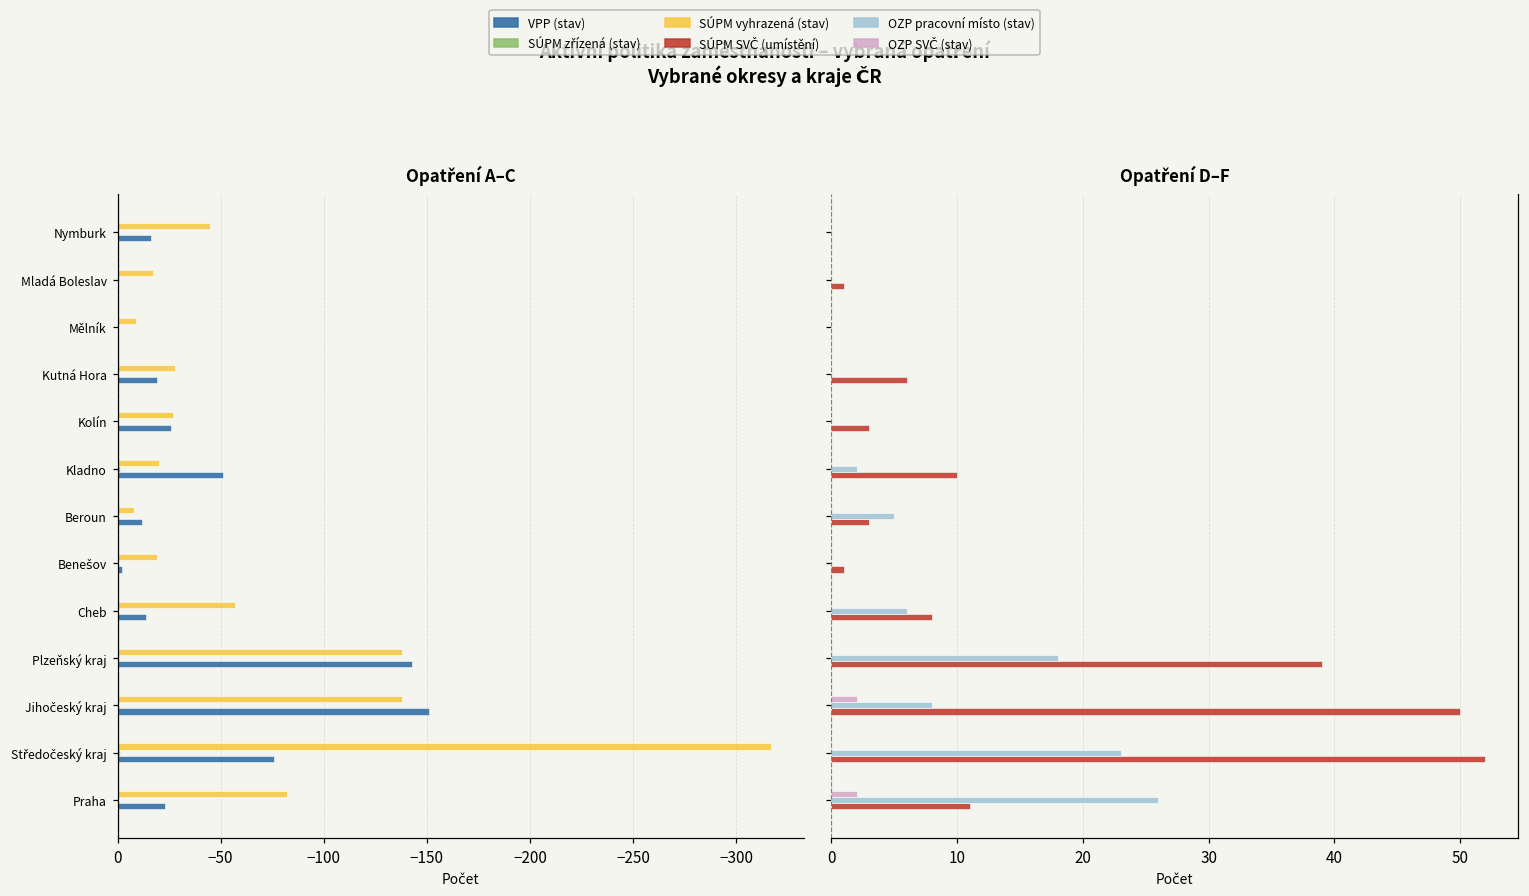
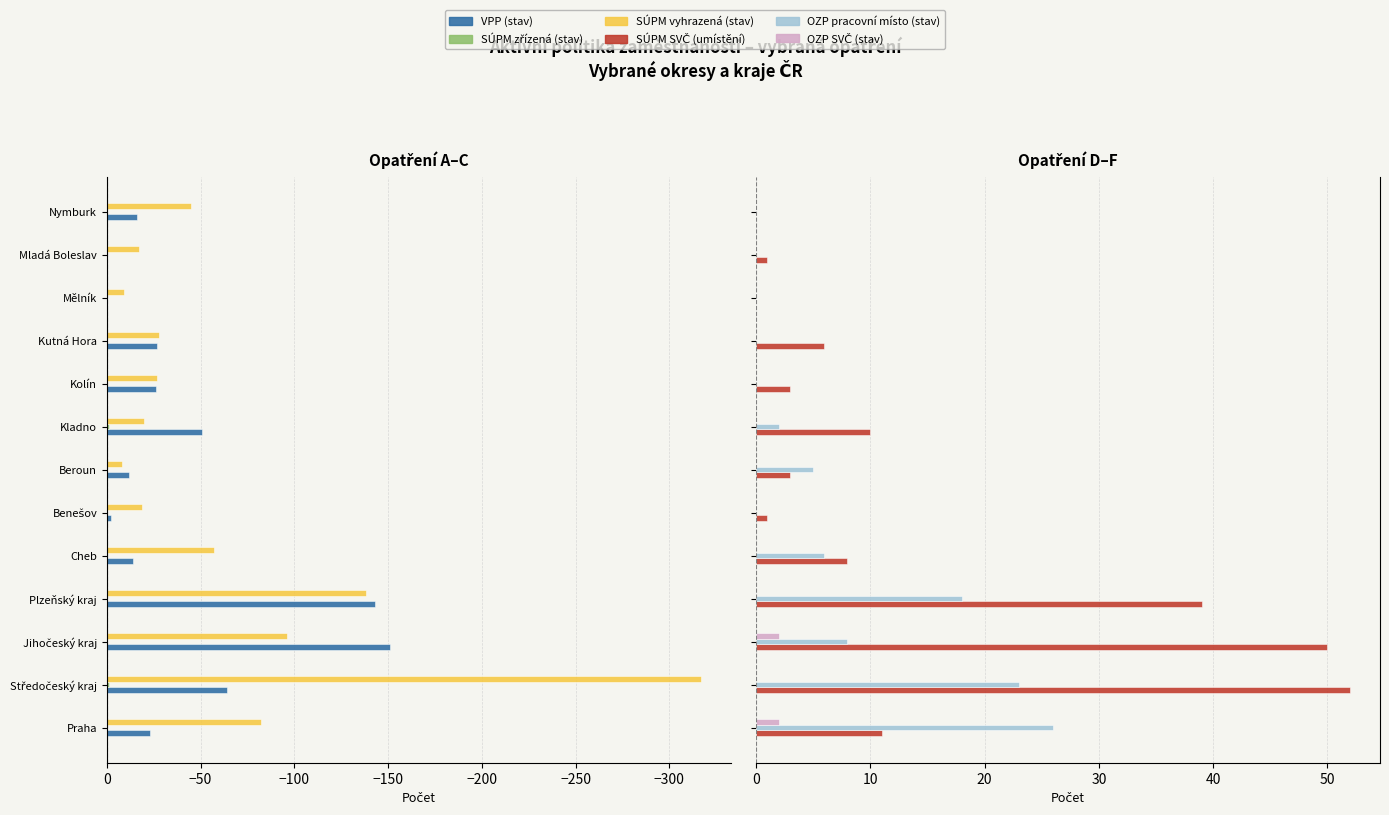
Opatření A–C, VPP (stav), Kutná Hora: -19 -> -27
Opatření A–C, SÚPM vyhrazená (stav), Jihočeský kraj: -138 -> -96
Opatření A–C, VPP (stav), Středočeský kraj: -76 -> -64
